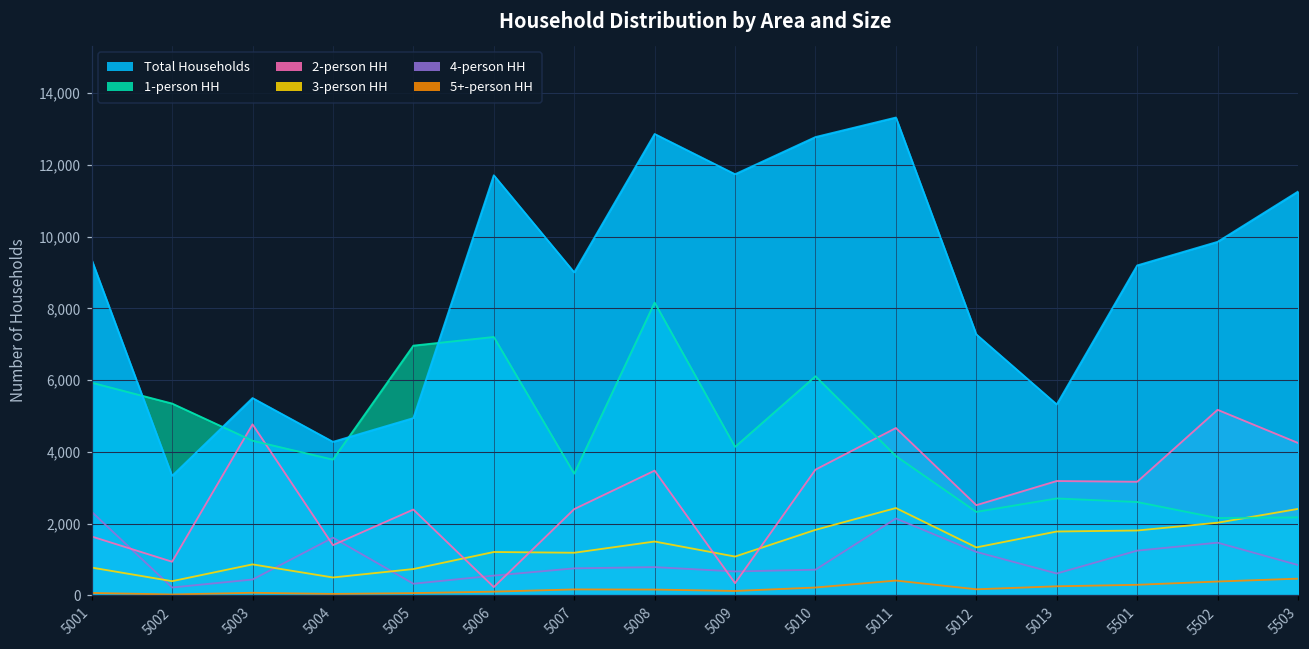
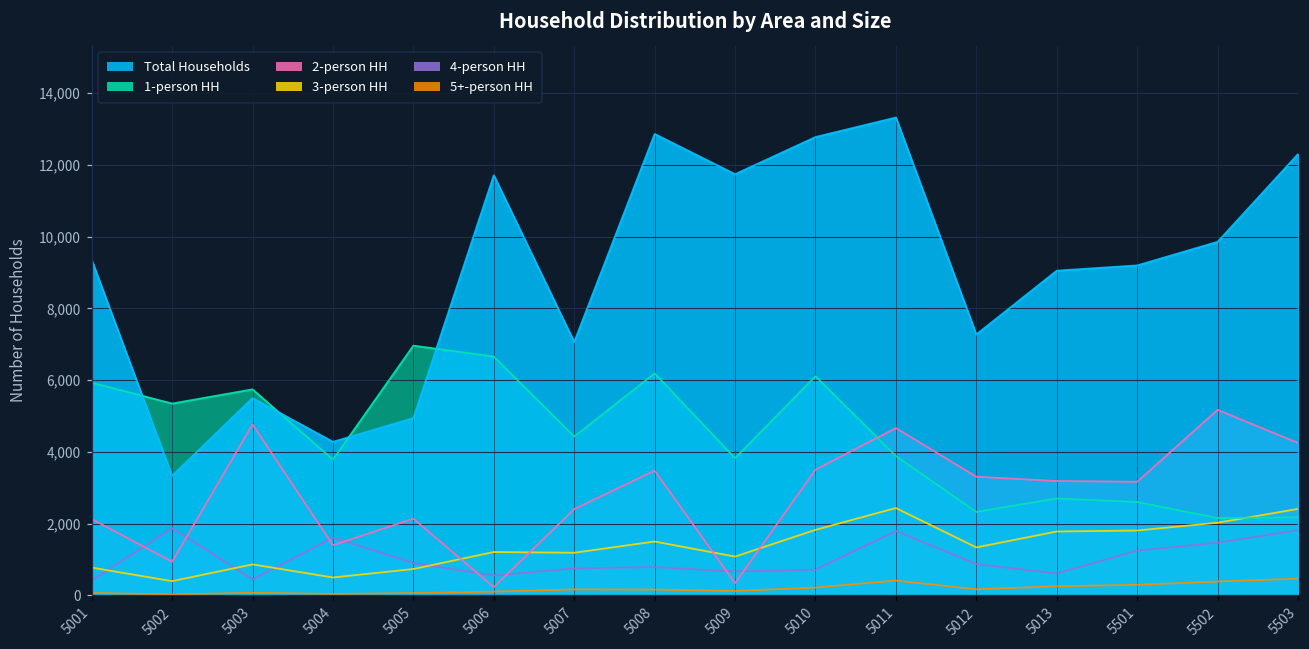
4-person HH, 5001: 2,300 -> 400
2-person HH, 5001: 1,600 -> 2,100
4-person HH, 5002: 200 -> 1,900
1-person HH, 5003: 4,300 -> 5,700
4-person HH, 5005: 300 -> 900
2-person HH, 5005: 2,400 -> 2,100
1-person HH, 5006: 7,200 -> 6,700
1-person HH, 5007: 3,400 -> 4,400
Total Households, 5007: 9,000 -> 7,100
1-person HH, 5008: 8,200 -> 6,200
1-person HH, 5009: 4,100 -> 3,800
4-person HH, 5011: 2,100 -> 1,800
4-person HH, 5012: 1,200 -> 900
2-person HH, 5012: 2,500 -> 3,300
Total Households, 5013: 5,300 -> 9,100
4-person HH, 5503: 800 -> 1,800
Total Households, 5503: 11,300 -> 12,300
